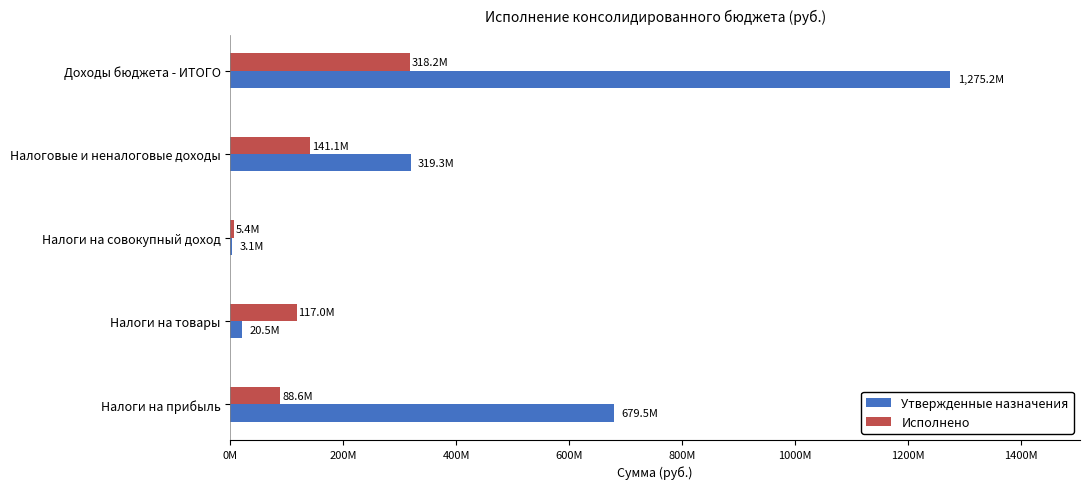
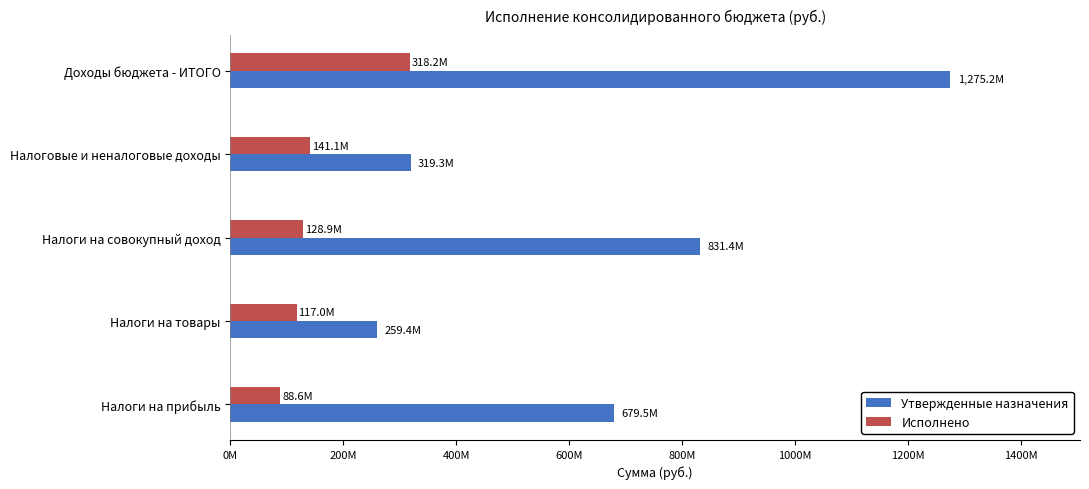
Исполнено, Налоги на совокупный доход: 5.4M -> 128.9M
Утвержденные назначения, Налоги на совокупный доход: 3.1M -> 831.4M
Утвержденные назначения, Налоги на товары: 20.5M -> 259.4M
